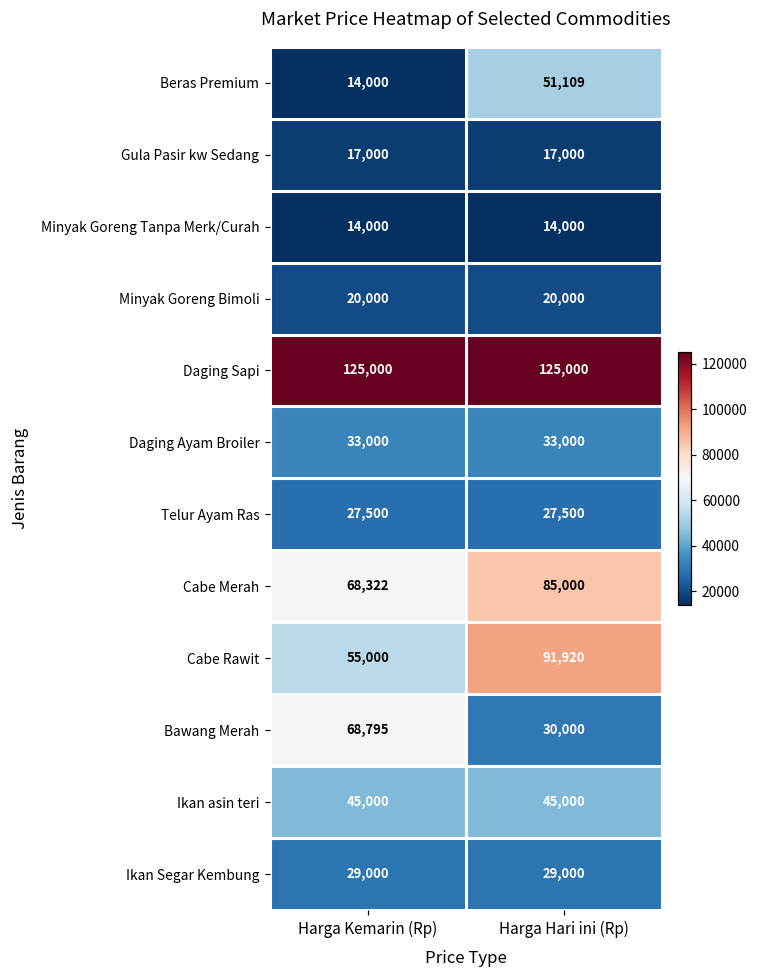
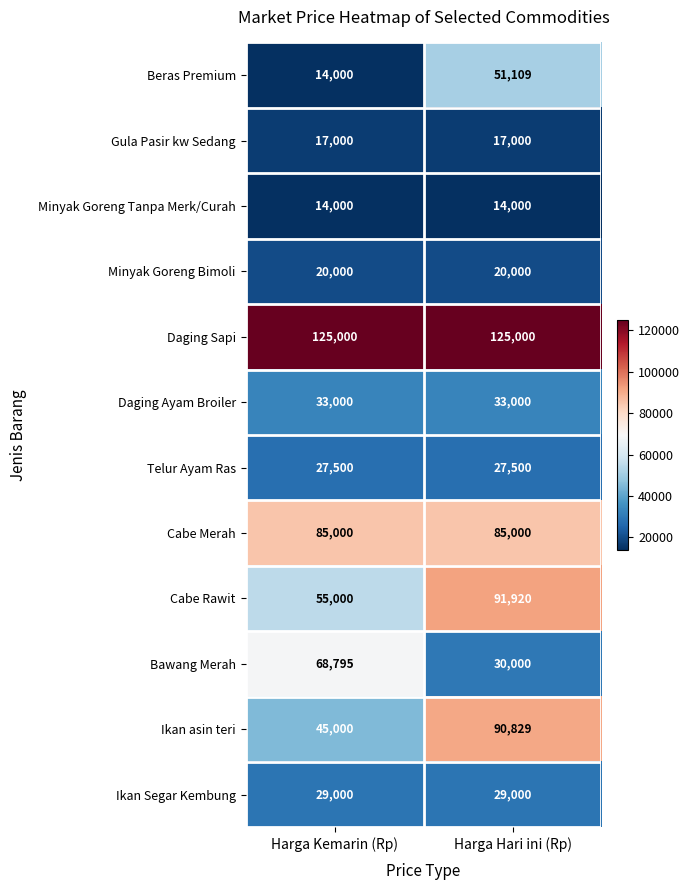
Cabe Merah, Harga Kemarin (Rp): 68,322 -> 85,000
Ikan asin teri, Harga Hari ini (Rp): 45,000 -> 90,829
